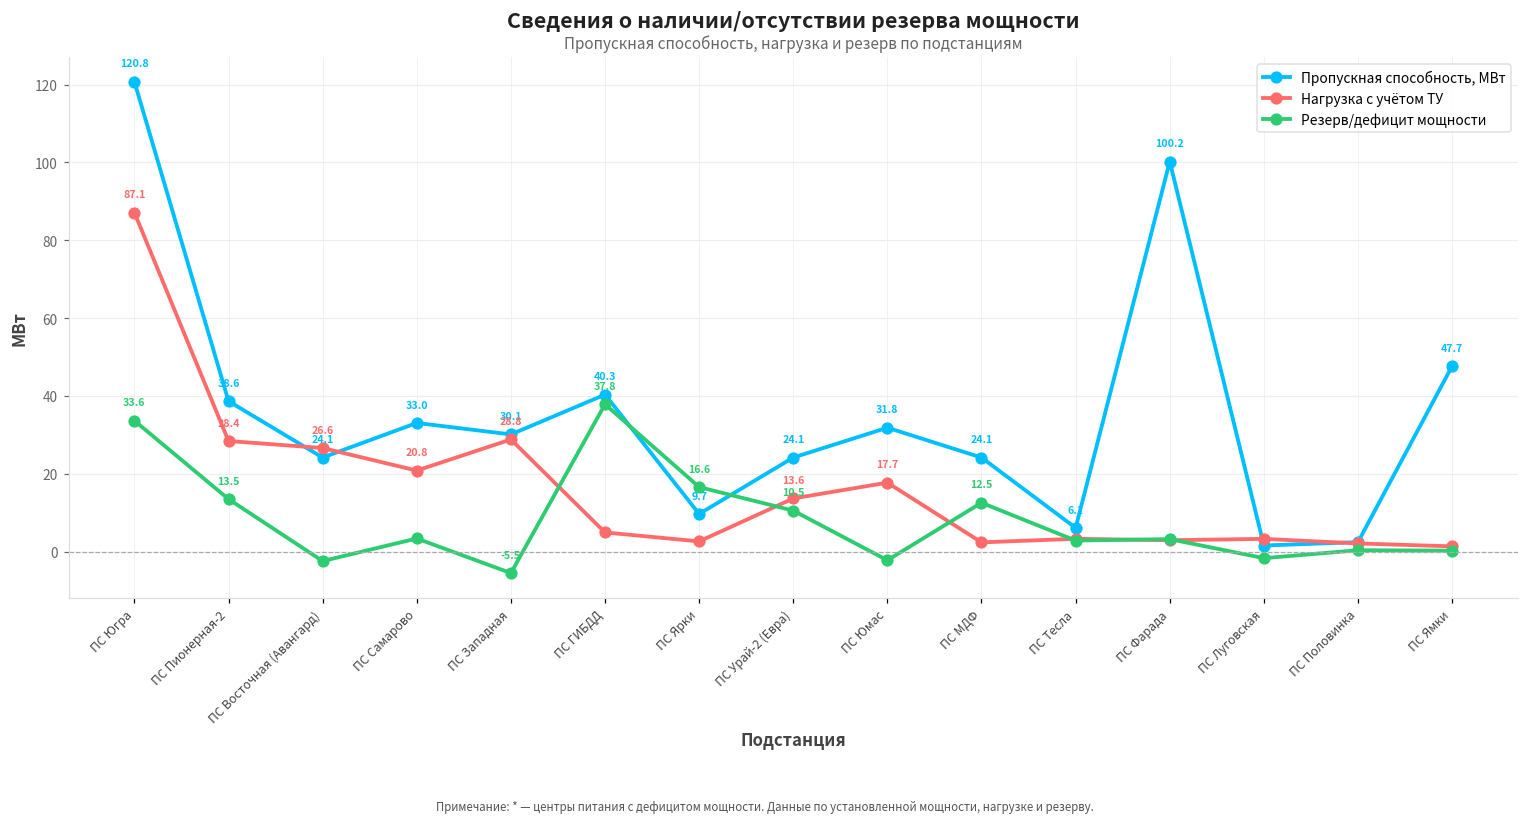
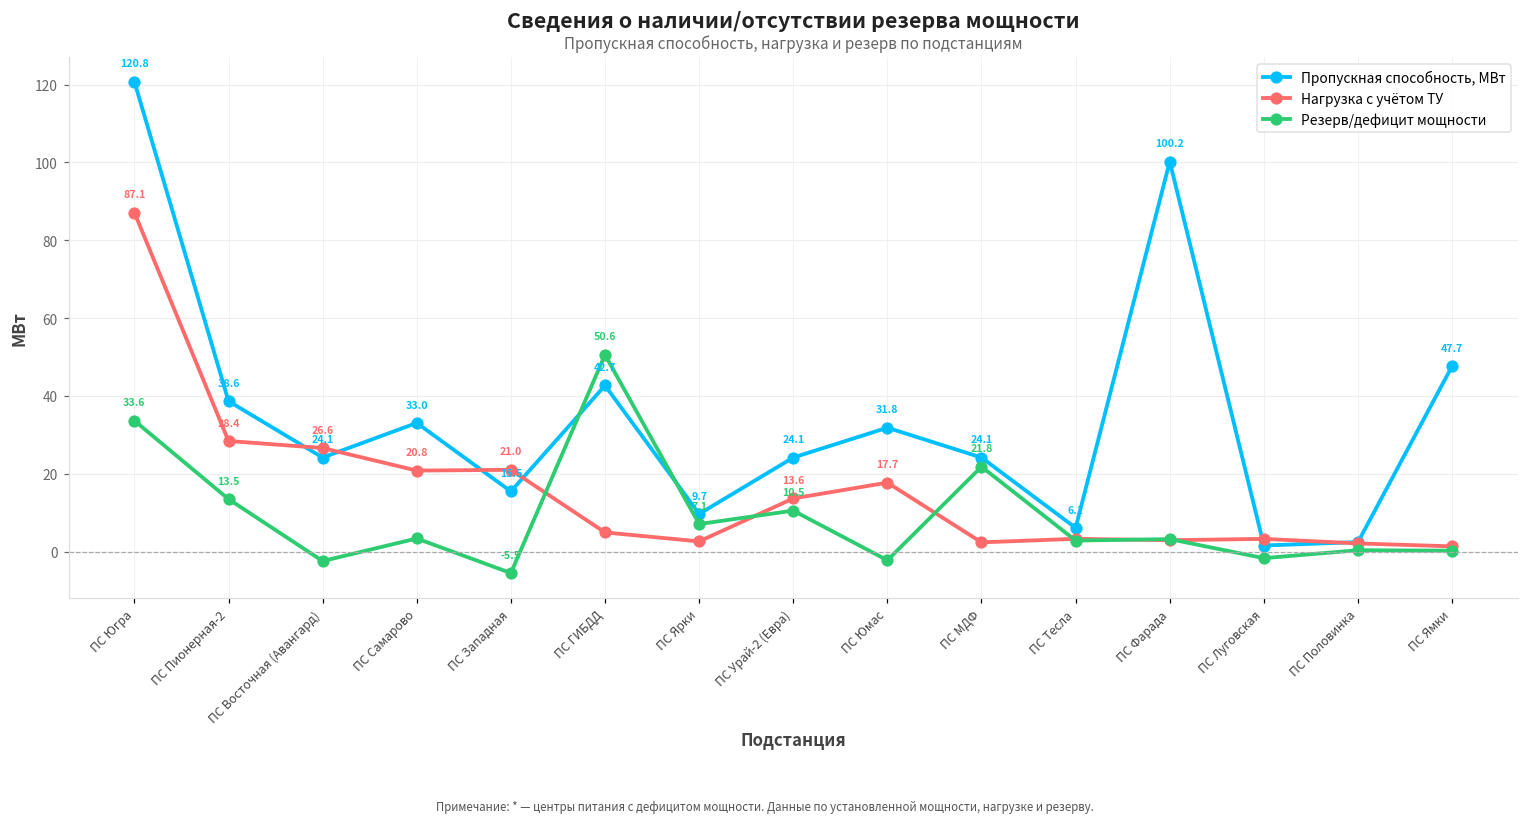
Пропускная способность, МВт, ПС Западная: 30.1 -> 15.5
Нагрузка с учётом ТУ, ПС Западная: 28.8 -> 21.0
Пропускная способность, МВт, ПС ГИБДД: 40.3 -> 42.7
Резерв/дефицит мощности, ПС ГИБДД: 37.8 -> 50.6
Резерв/дефицит мощности, ПС Ярки: 16.6 -> 7.1
Резерв/дефицит мощности, ПС МДФ: 12.5 -> 21.8
